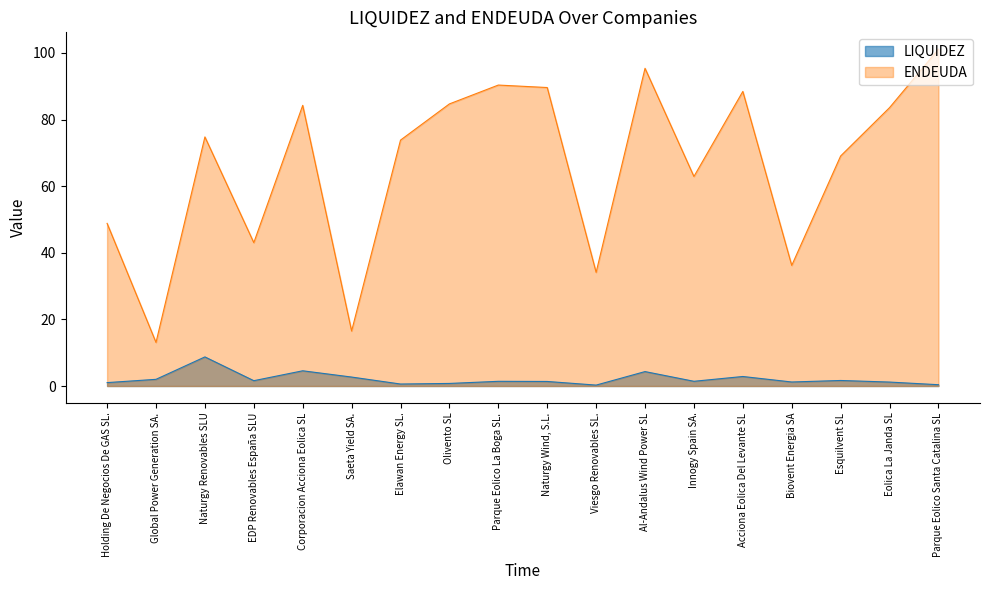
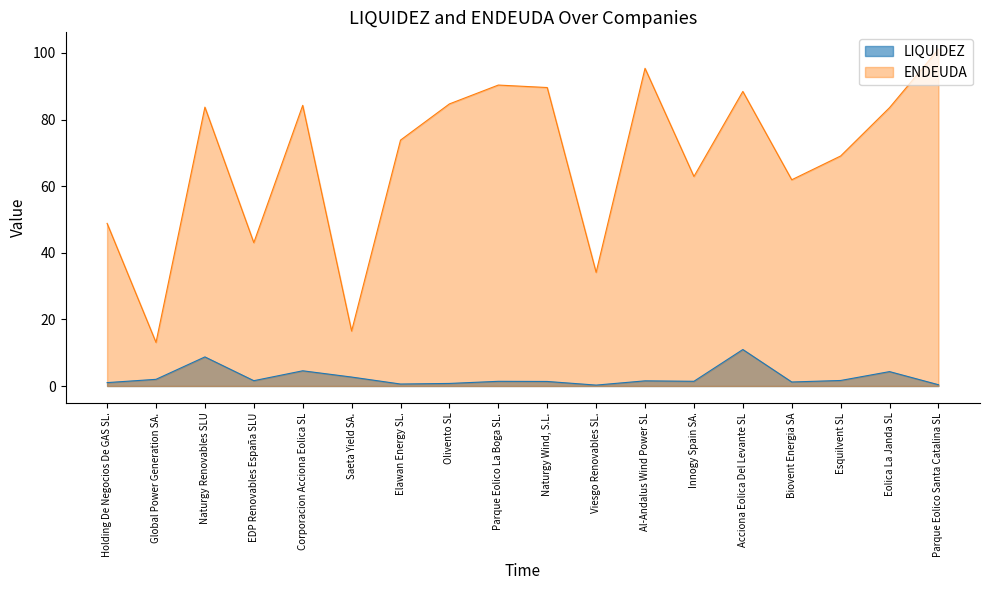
ENDEUDA, Naturgy Renovables SLU: 75 -> 84
LIQUIDEZ, Al-Andalus Wind Power SL: 4 -> 2
LIQUIDEZ, Acciona Eolica Del Levante SL: 3 -> 11
ENDEUDA, Biovent Energia SA: 36 -> 62
LIQUIDEZ, Eolica La Janda SL: 1 -> 4
